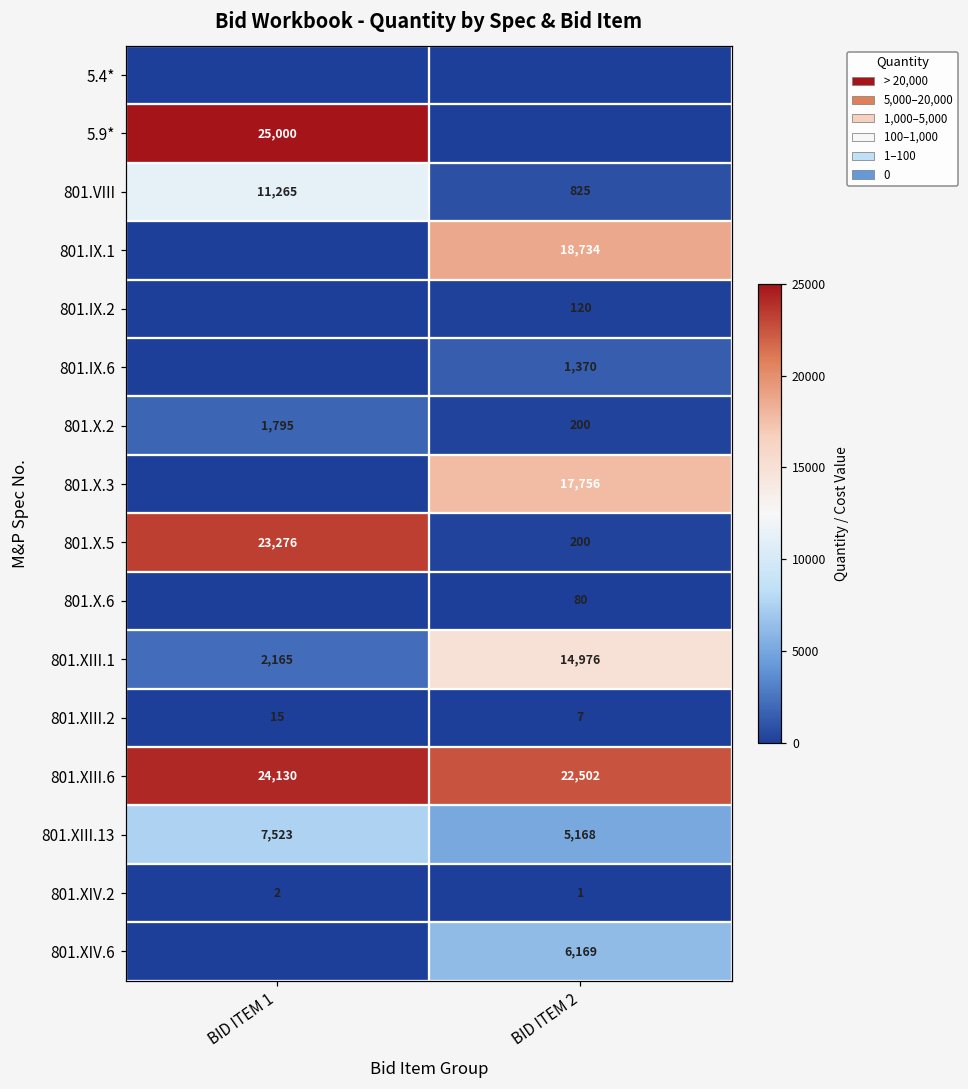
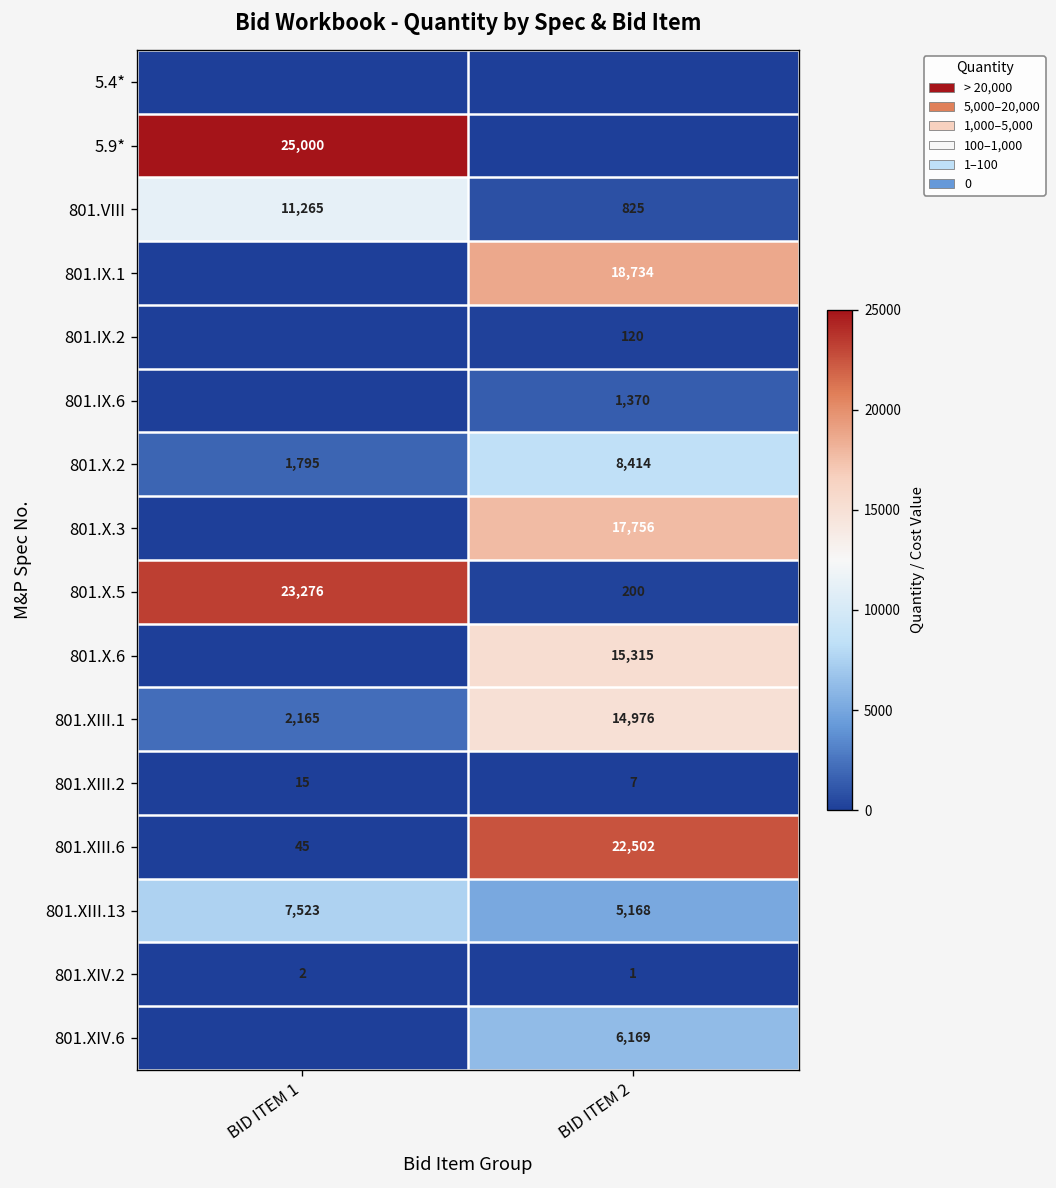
801.X.2, BID ITEM 2: 200 -> 8,414
801.X.6, BID ITEM 2: 80 -> 15,315
801.XIII.6, BID ITEM 1: 24,130 -> 45
